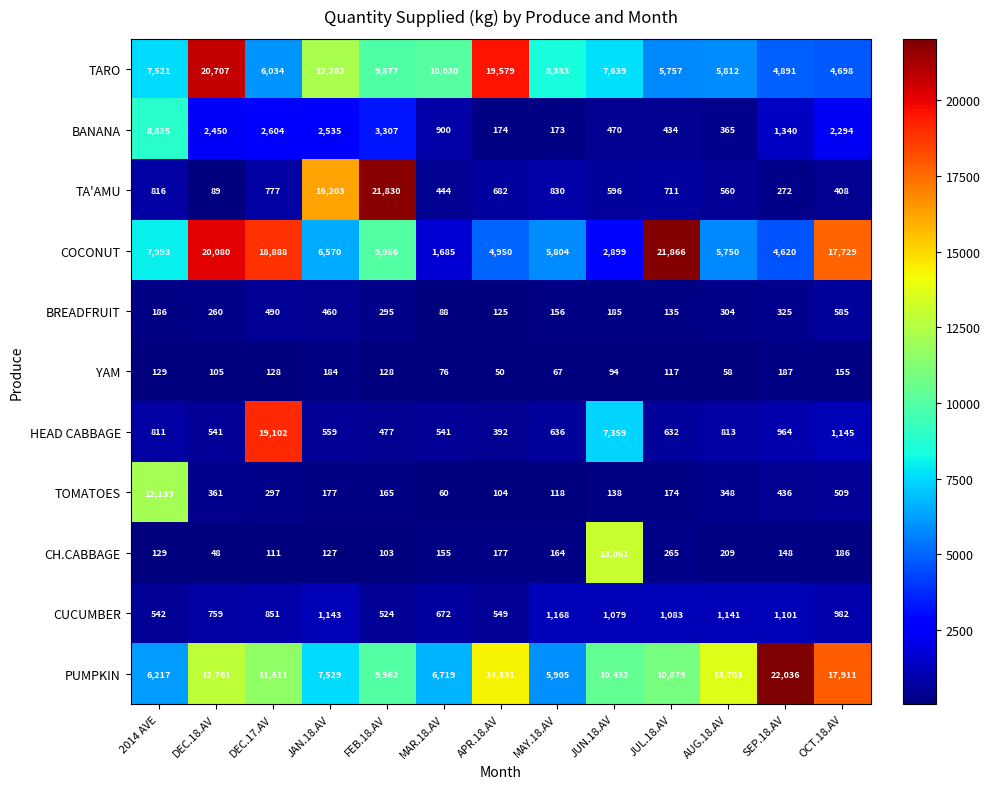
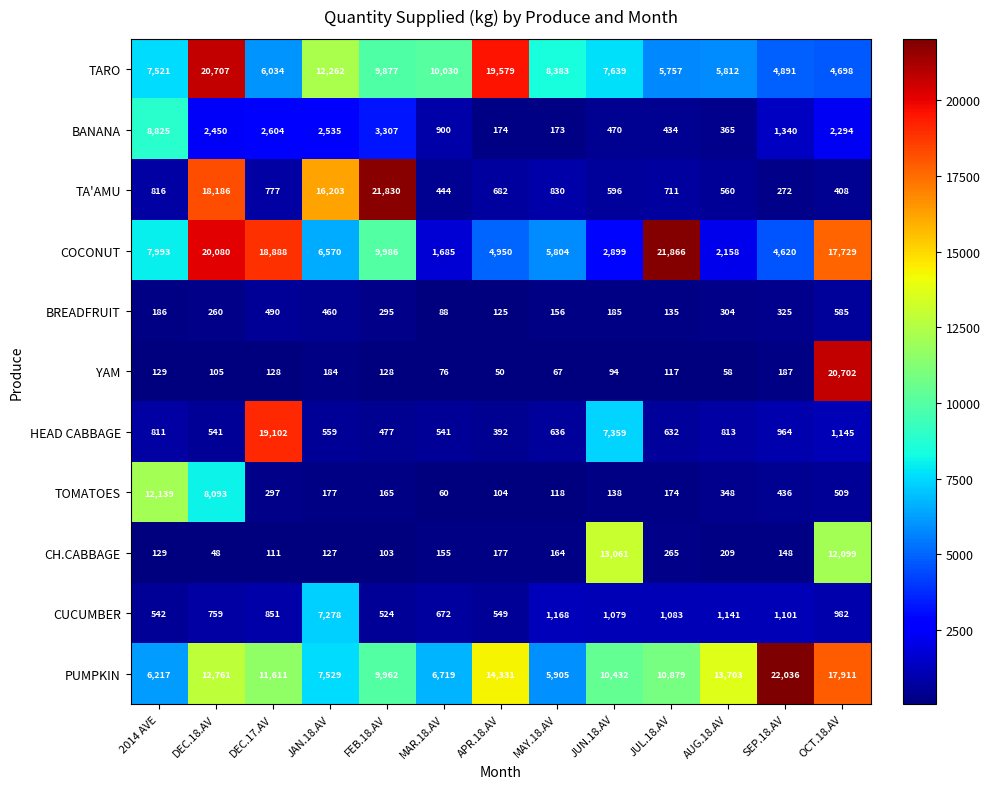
TA'AMU, DEC.18.AV: 89 -> 18,186
COCONUT, AUG.18.AV: 5,750 -> 2,158
YAM, OCT.18.AV: 155 -> 20,702
TOMATOES, DEC.18.AV: 361 -> 8,093
CH.CABBAGE, OCT.18.AV: 186 -> 12,099
CUCUMBER, JAN.18.AV: 1,143 -> 7,278
